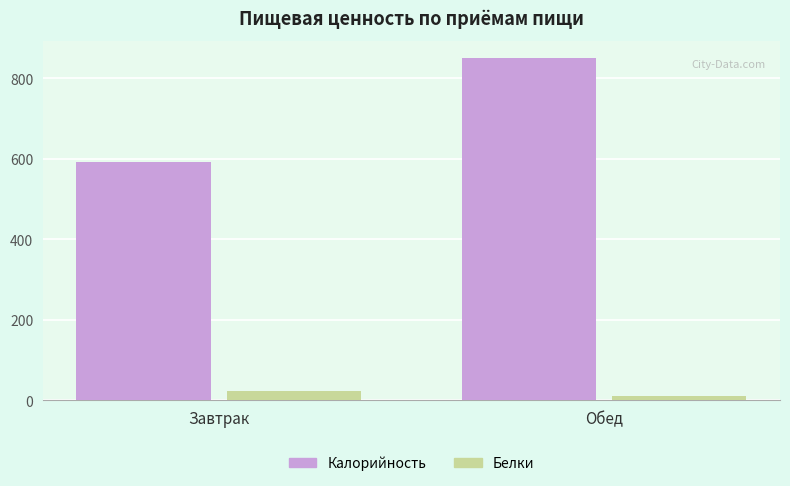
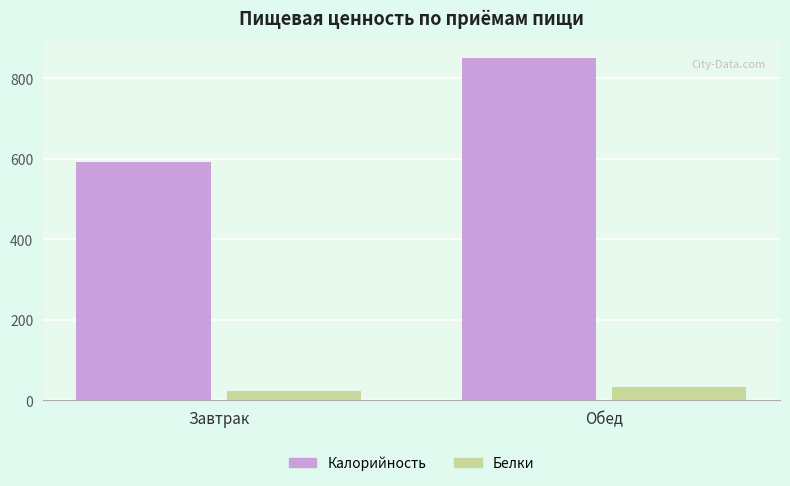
Белки, Обед: 10 -> 30
